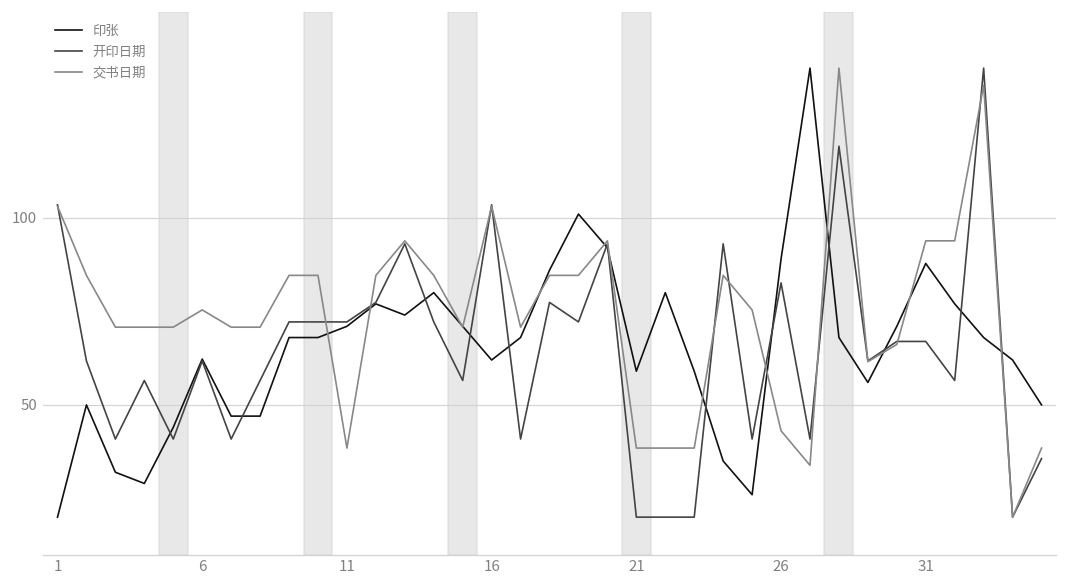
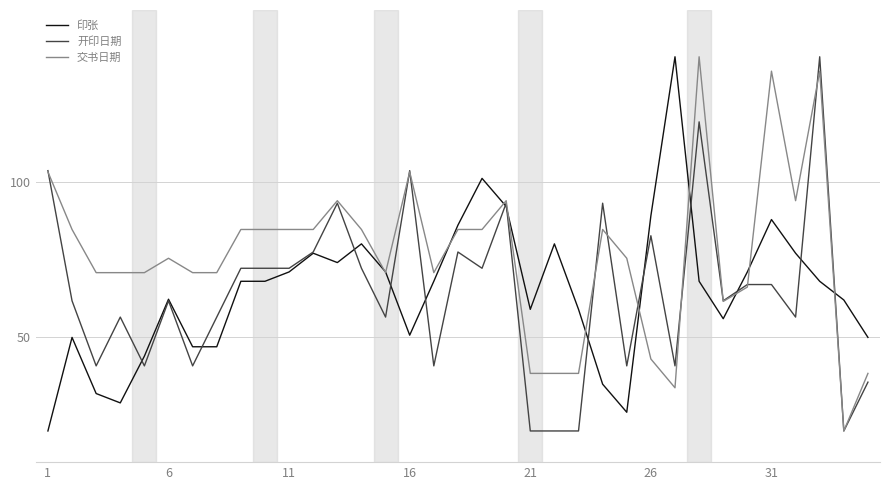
交书日期, 11: 38 -> 85
印张, 16: 62 -> 51
交书日期, 31: 94 -> 135
